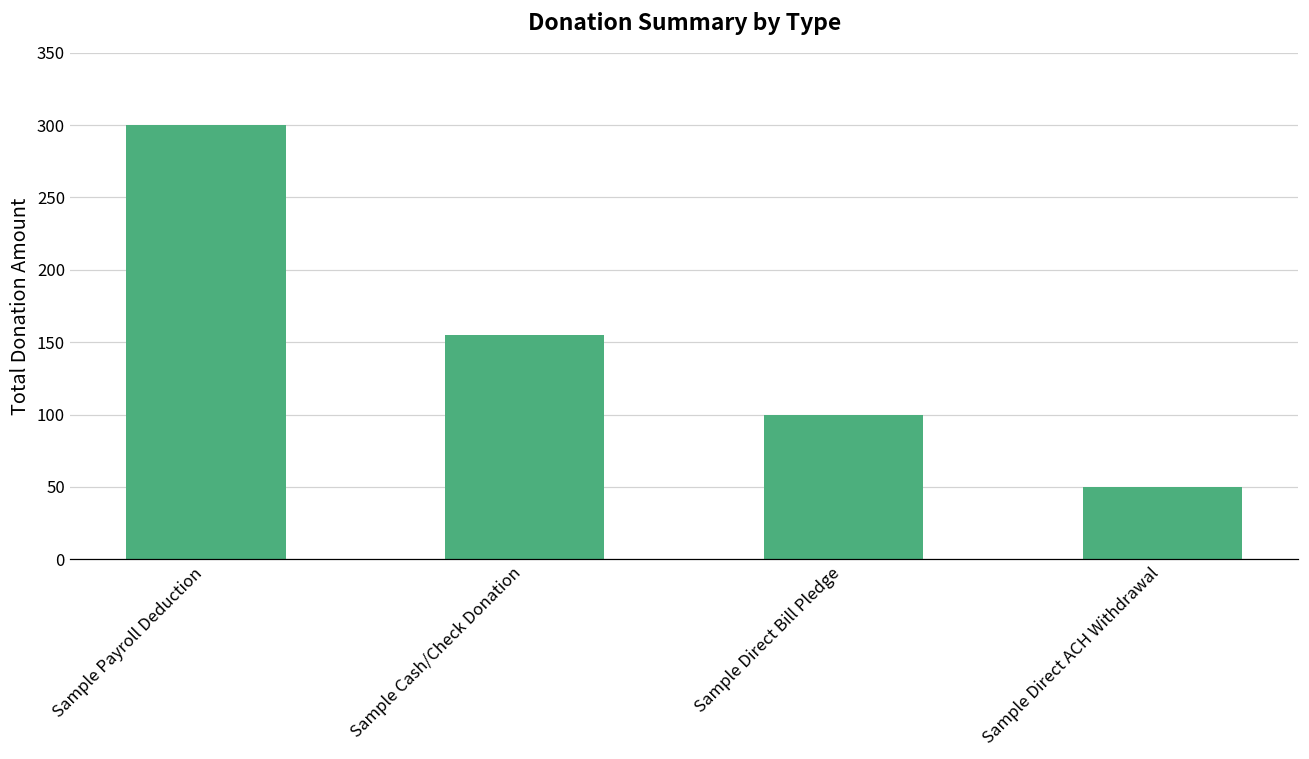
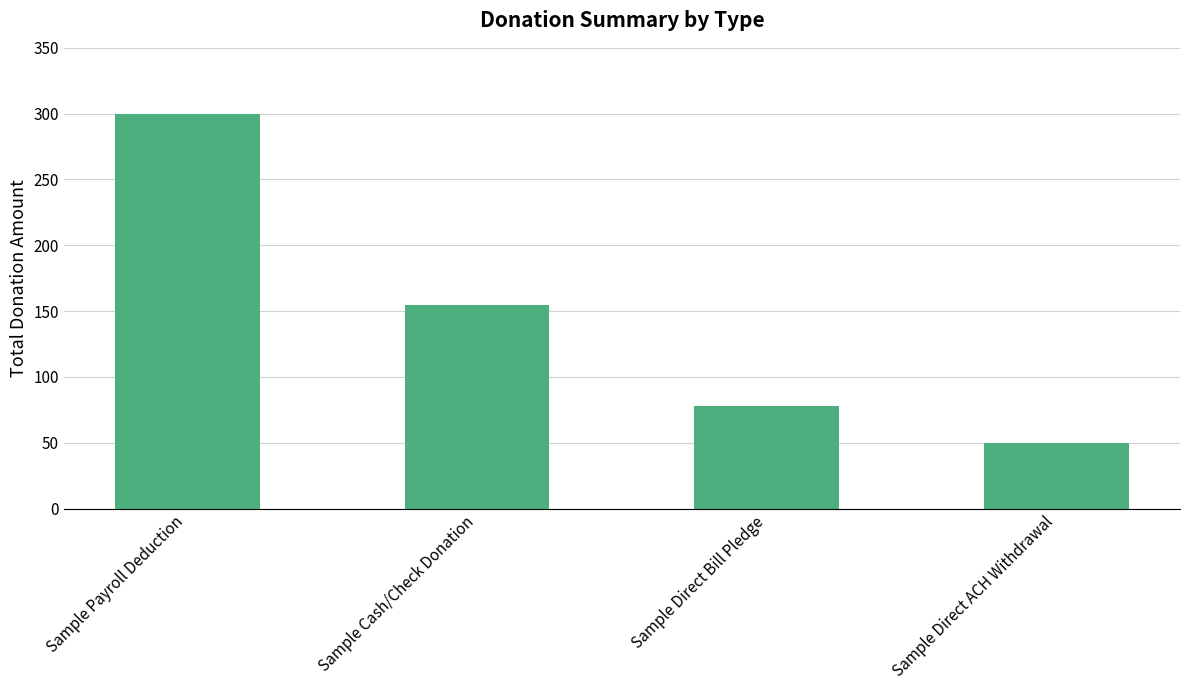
Sample Direct Bill Pledge: 100 -> 78
